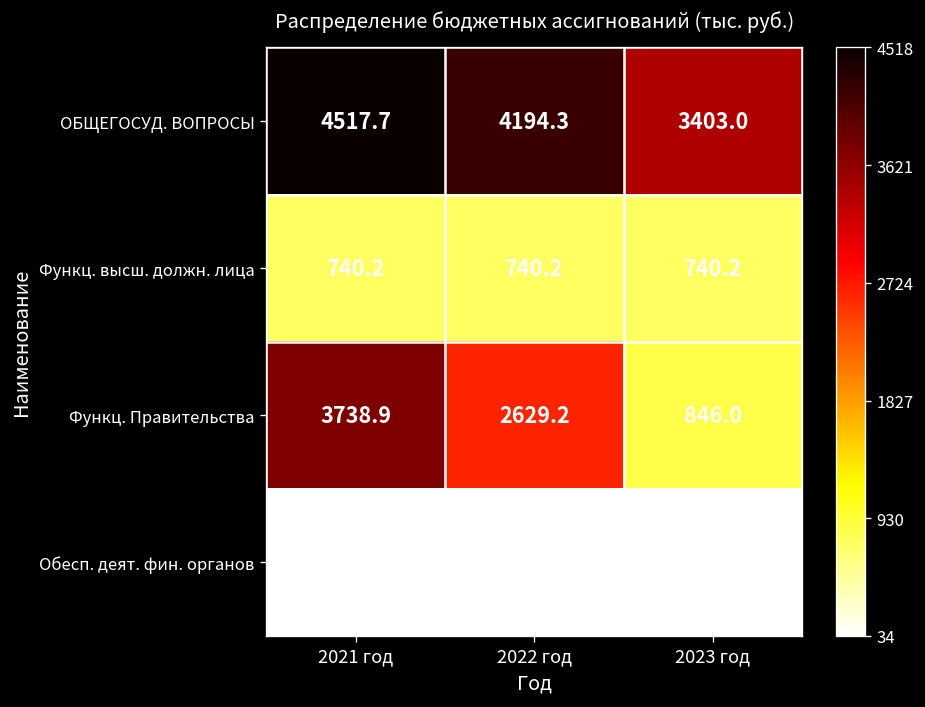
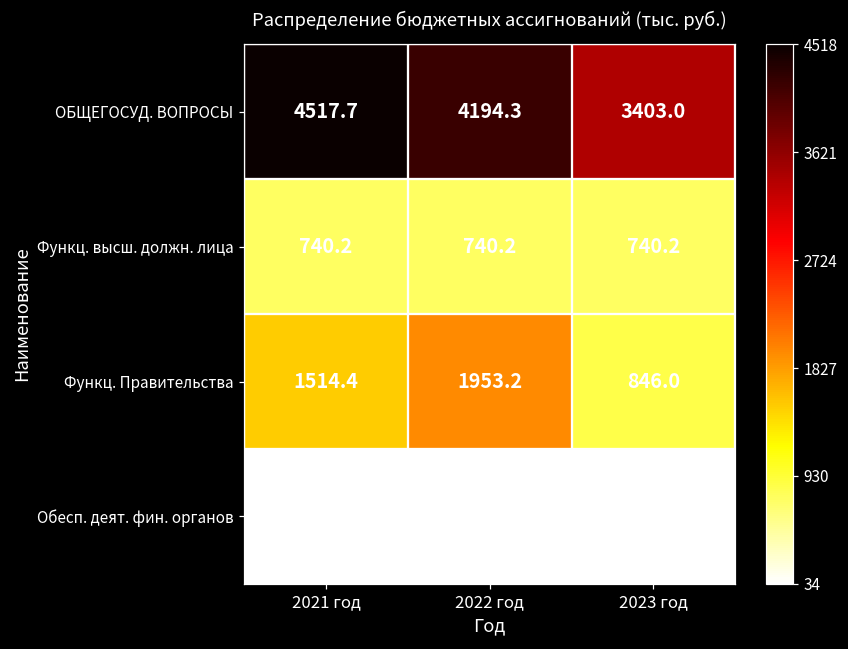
Функц. Правительства, 2021 год: 3738.9 -> 1514.4
Функц. Правительства, 2022 год: 2629.2 -> 1953.2
